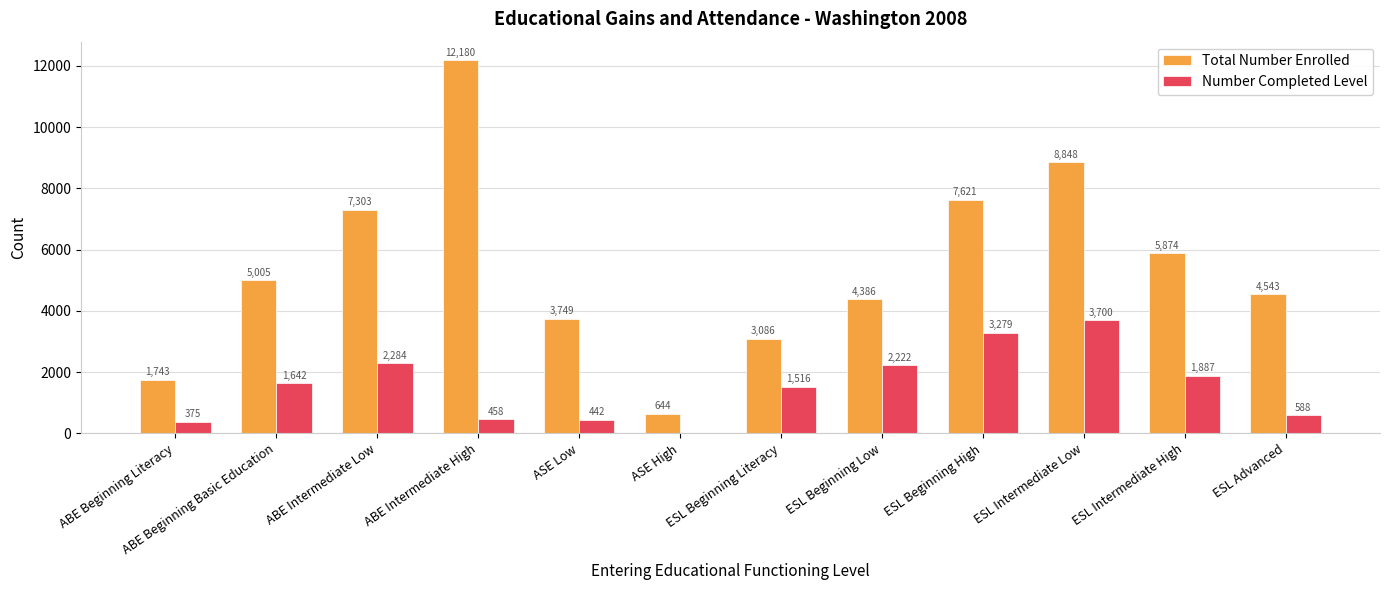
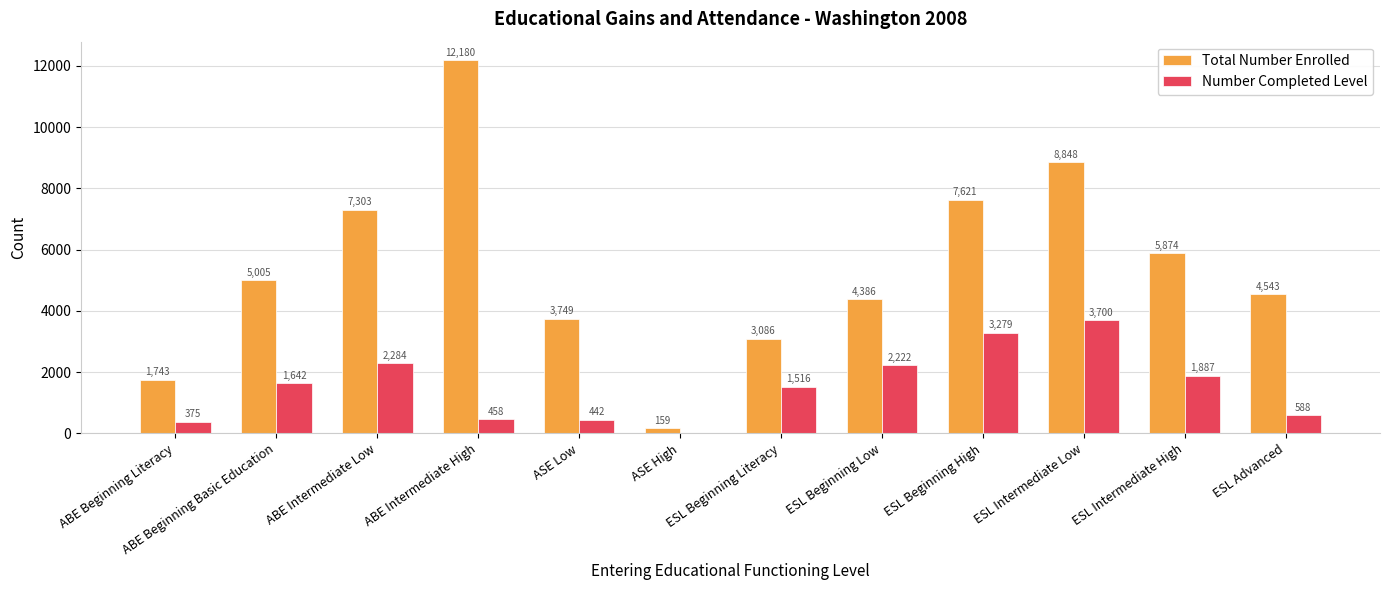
Total Number Enrolled, ASE High: 644 -> 159
